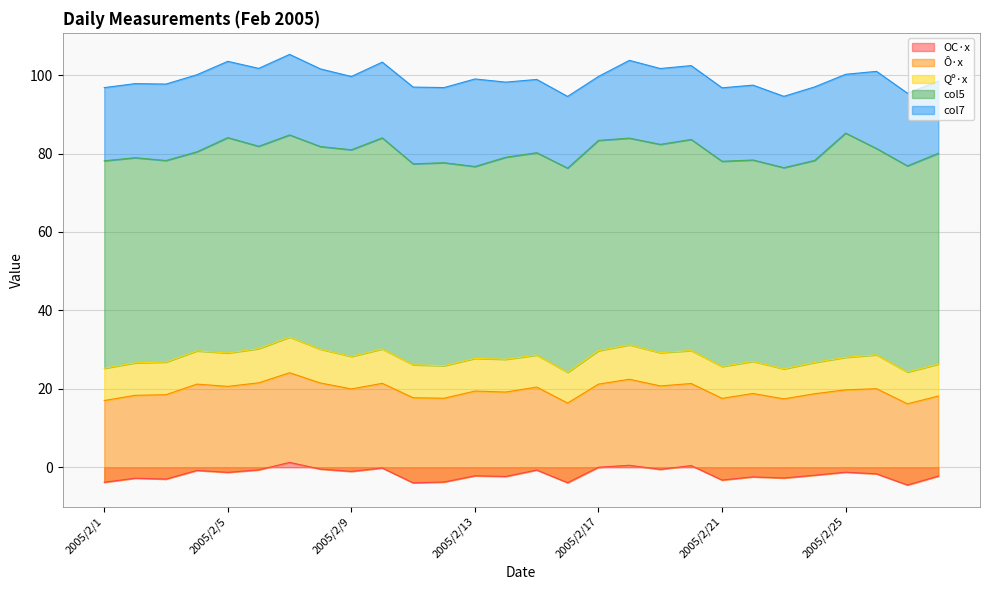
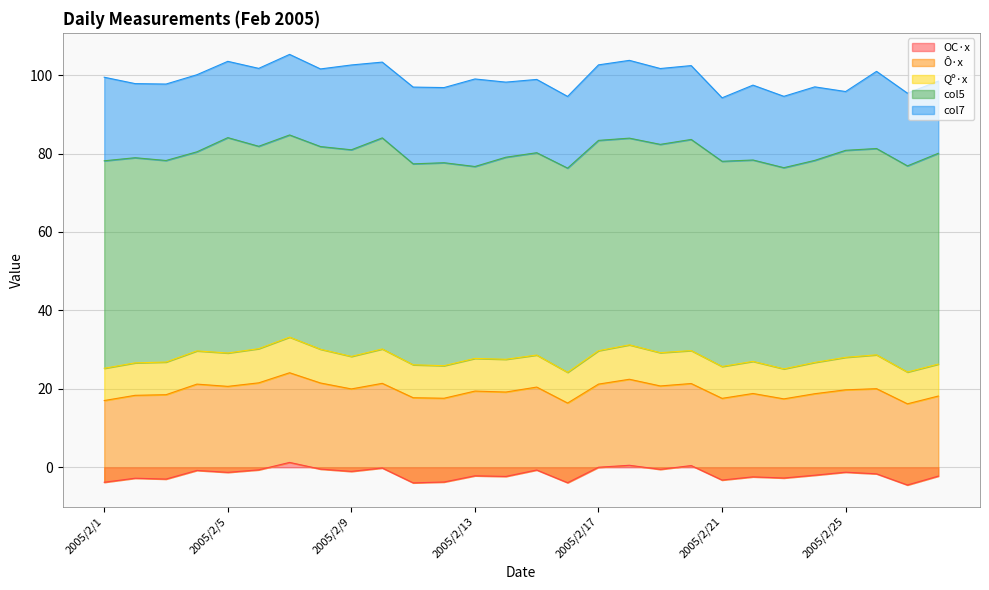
col7, 2005/2/1: 19 -> 21
col7, 2005/2/9: 19 -> 22
col7, 2005/2/17: 16 -> 19
col7, 2005/2/21: 19 -> 16
col5, 2005/2/25: 57 -> 53
